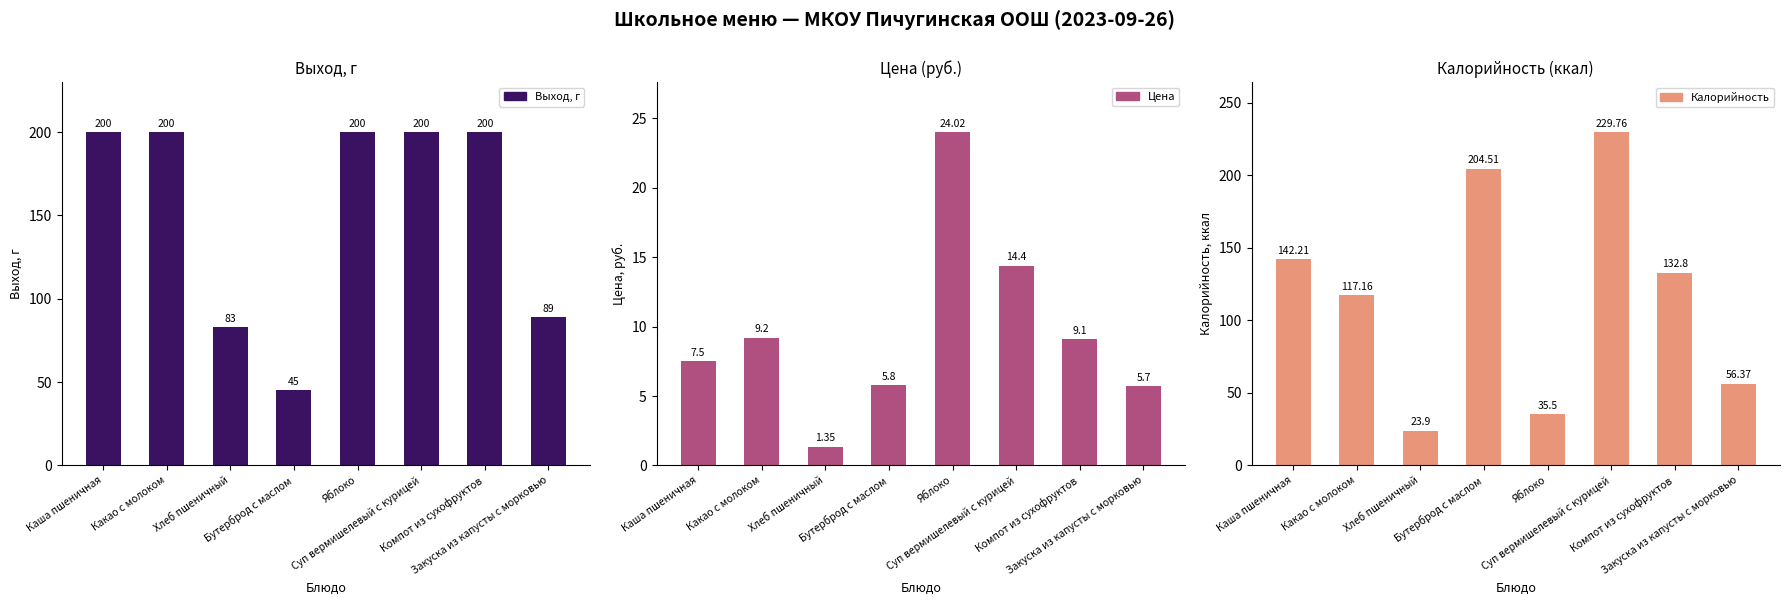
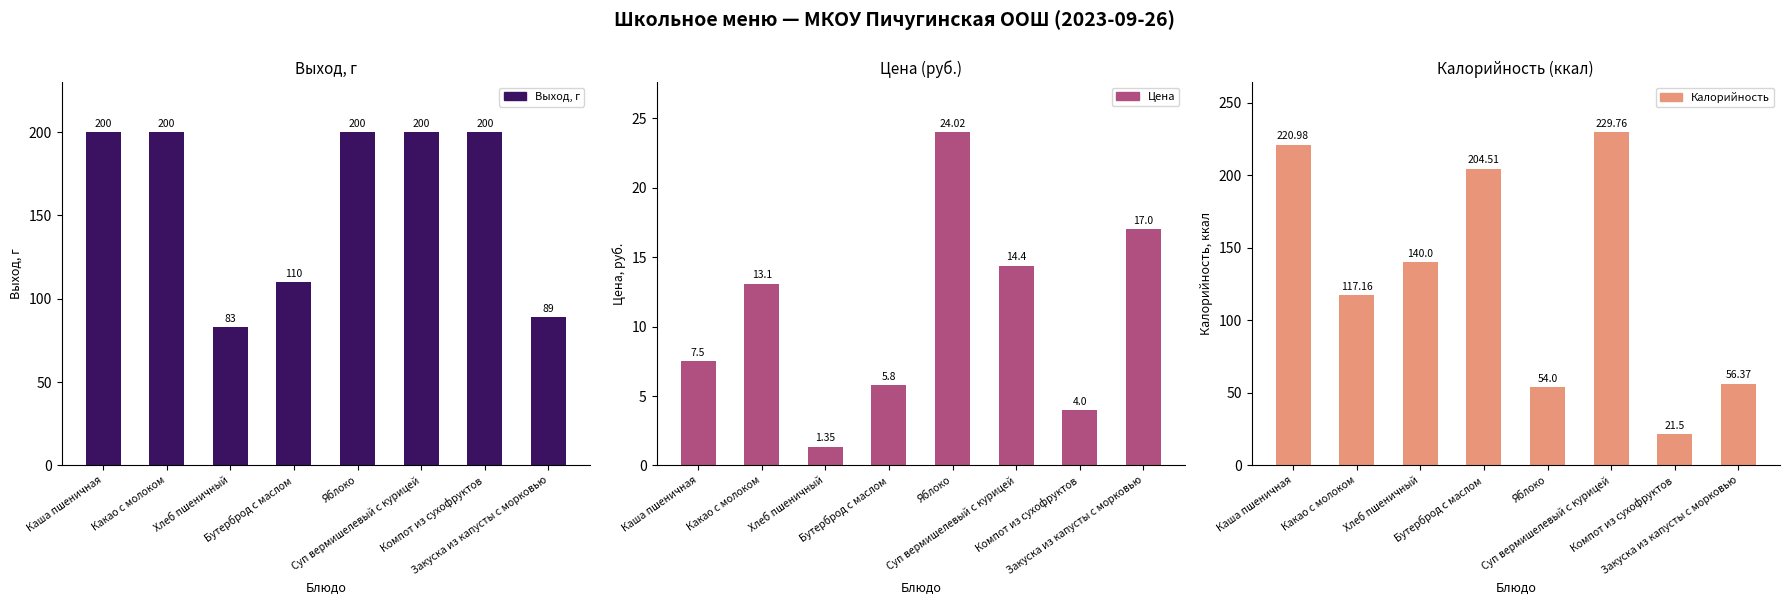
Выход, г, Бутерброд с маслом: 45 -> 110
Цена (руб.), Какао с молоком: 9.2 -> 13.1
Цена (руб.), Компот из сухофруктов: 9.1 -> 4.0
Цена (руб.), Закуска из капусты с морковью: 5.7 -> 17.0
Калорийность (ккал), Каша пшеничная: 142.21 -> 220.98
Калорийность (ккал), Хлеб пшеничный: 23.9 -> 140.0
Калорийность (ккал), Яблоко: 35.5 -> 54.0
Калорийность (ккал), Компот из сухофруктов: 132.8 -> 21.5
